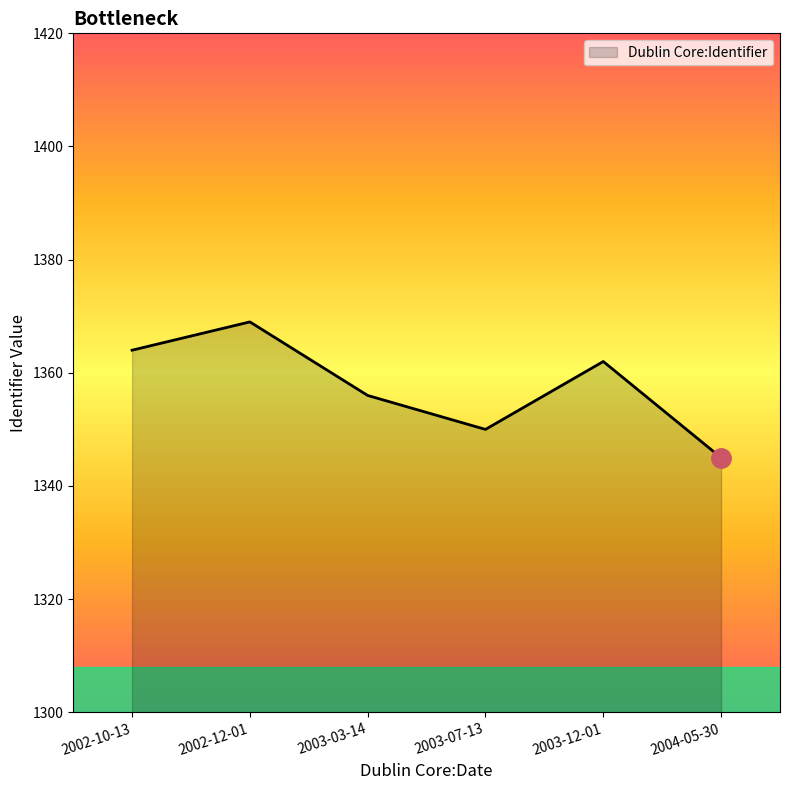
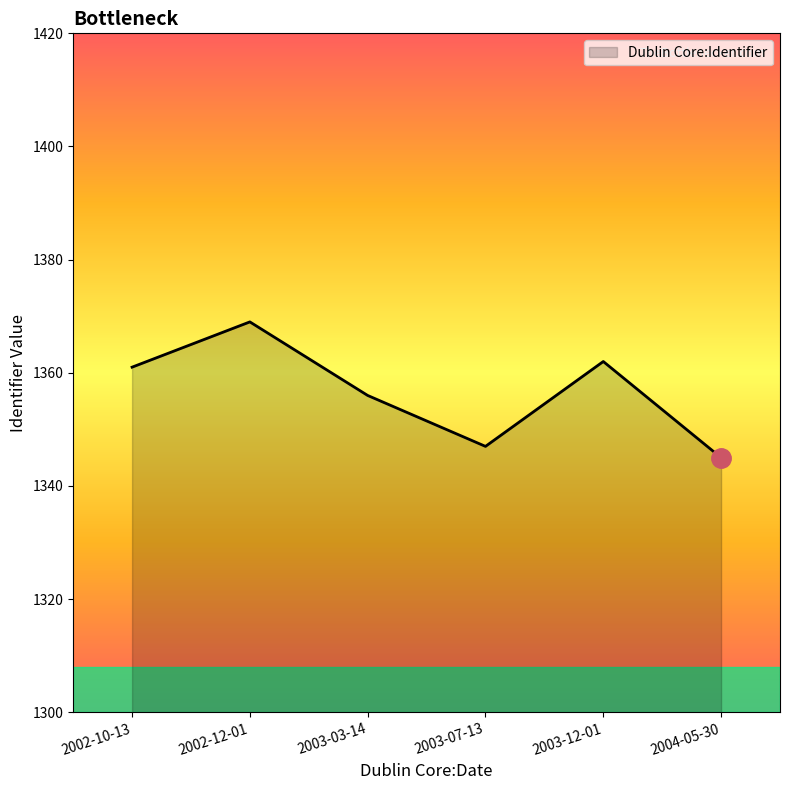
Dublin Core:Identifier, 2002-10-13: 1364 -> 1361
Dublin Core:Identifier, 2003-07-13: 1350 -> 1347
